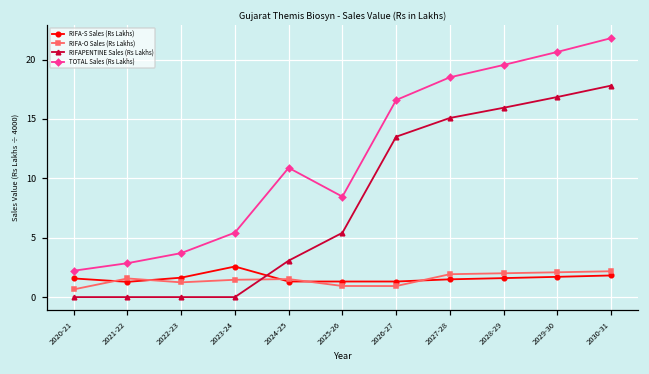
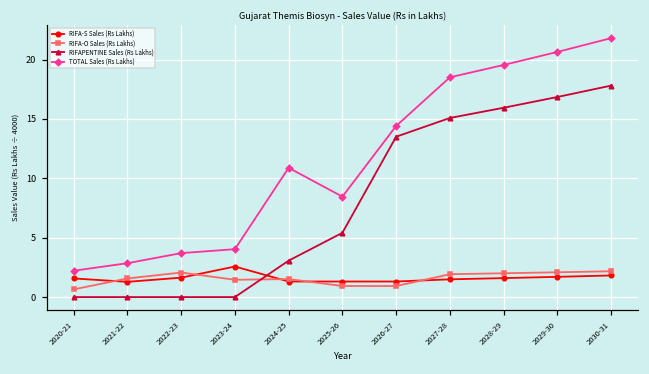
RIFA-O Sales (Rs Lakhs), 2022-23: 1.2 -> 2.1
TOTAL Sales (Rs Lakhs), 2023-24: 5.4 -> 4.0
TOTAL Sales (Rs Lakhs), 2026-27: 16.6 -> 14.4
